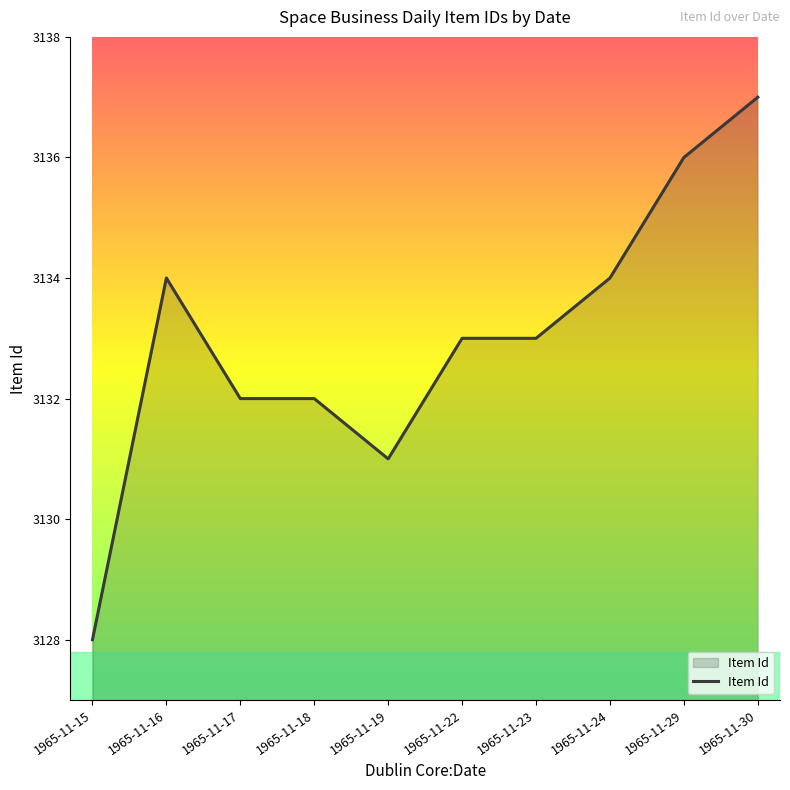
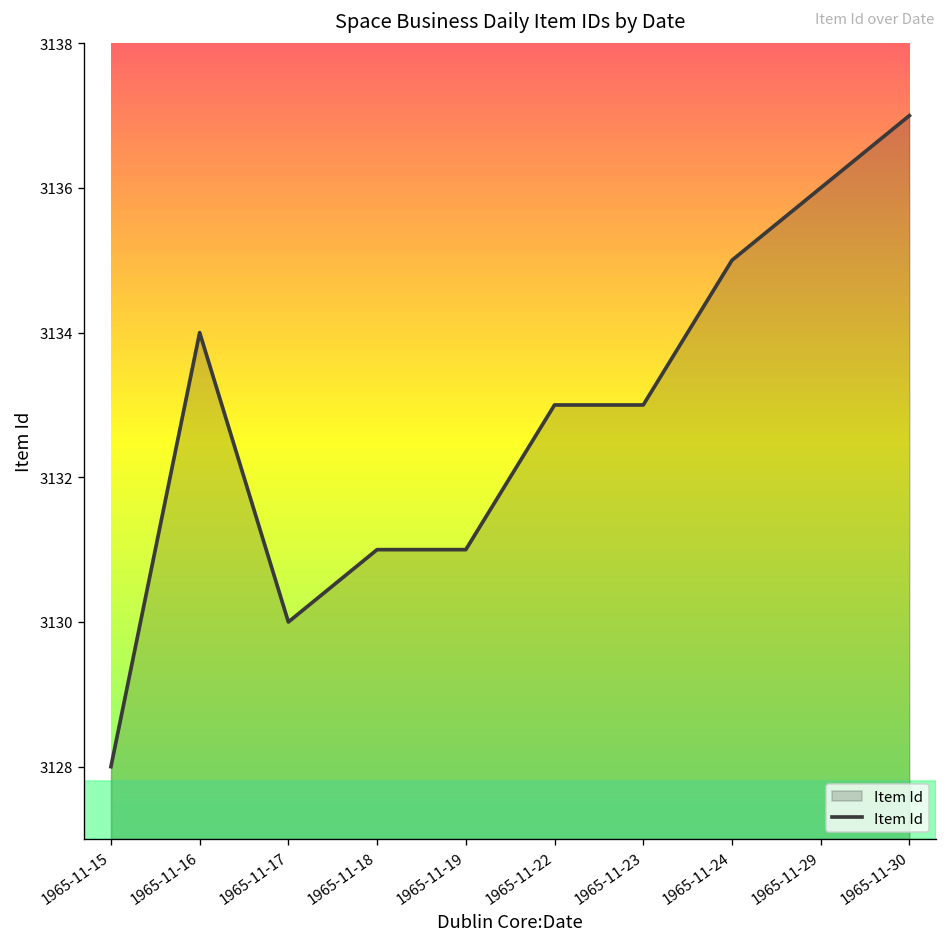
1965-11-17: 3132 -> 3130
1965-11-18: 3132 -> 3131
1965-11-24: 3134 -> 3135
